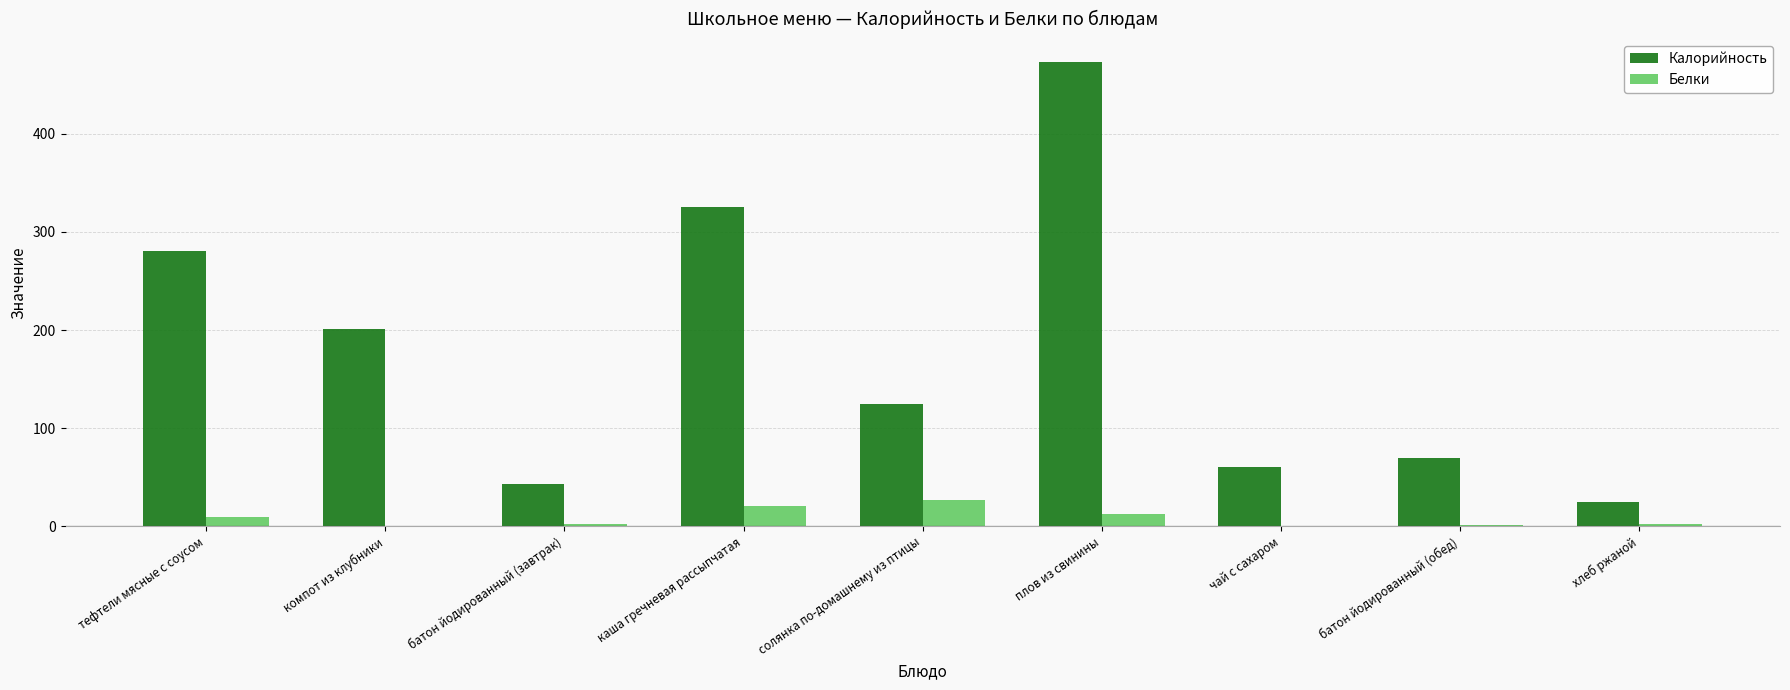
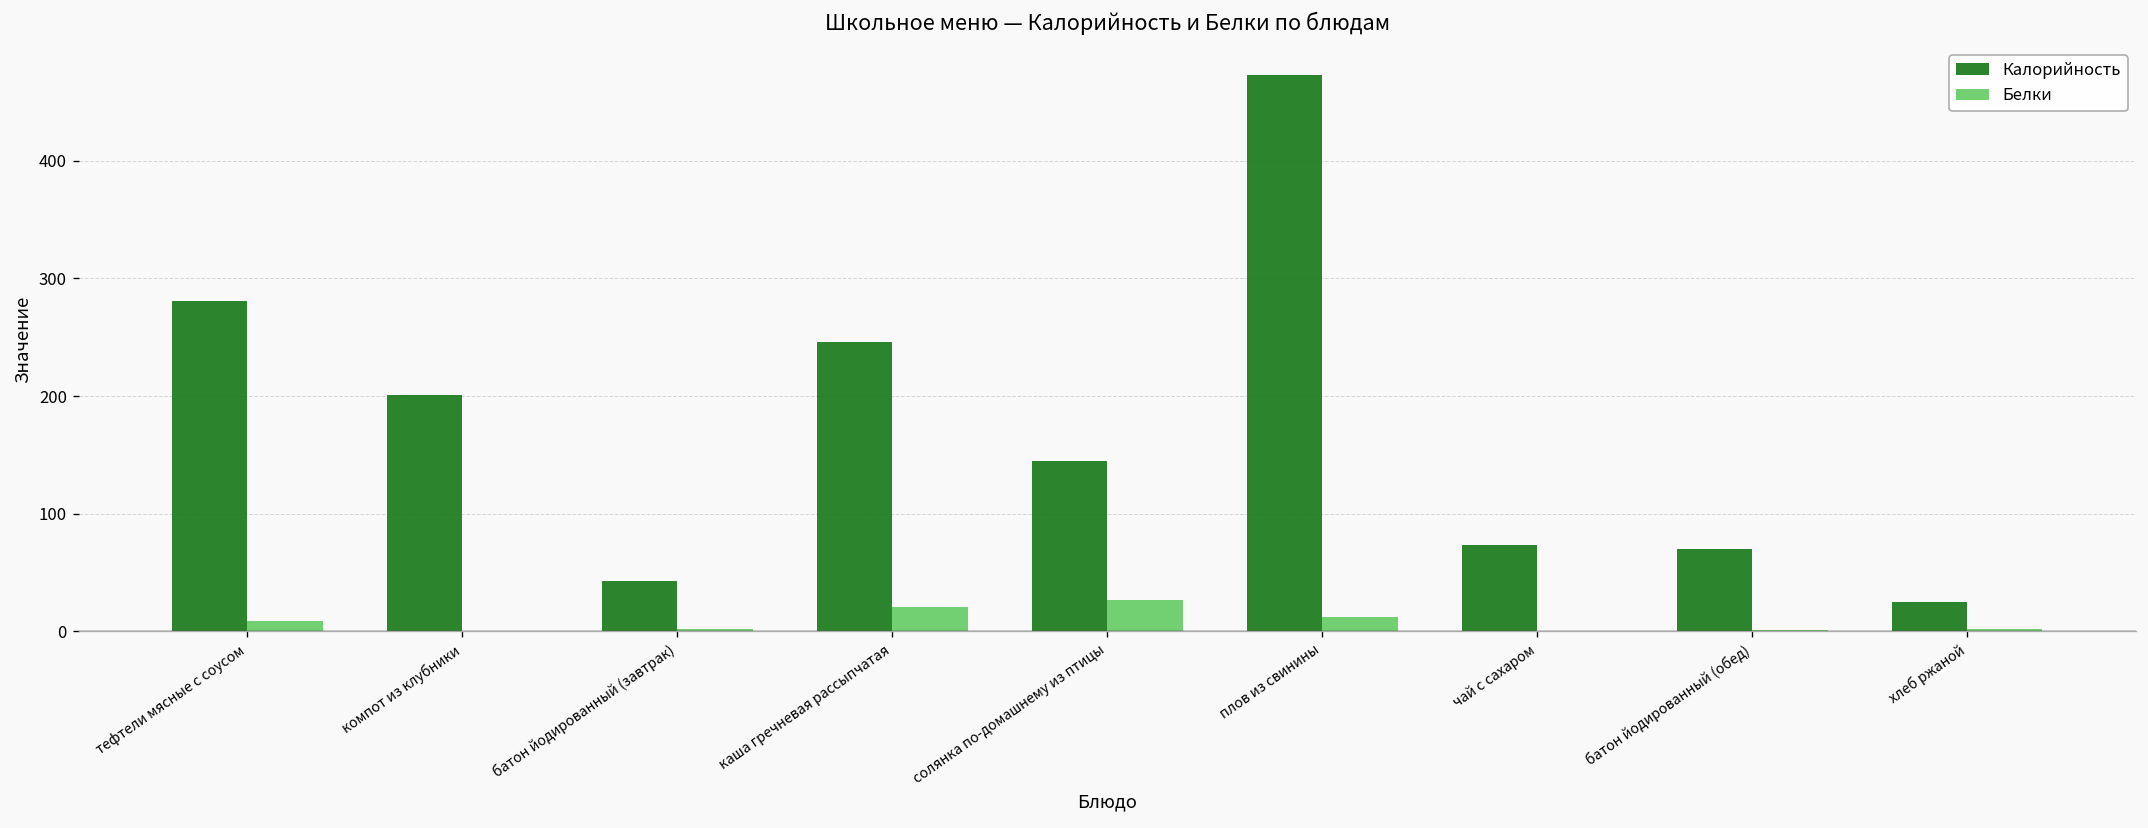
Калорийность, каша гречневая рассыпчатая: 330 -> 250
Калорийность, солянка по-домашнему из птицы: 130 -> 150
Калорийность, чай с сахаром: 60 -> 70
